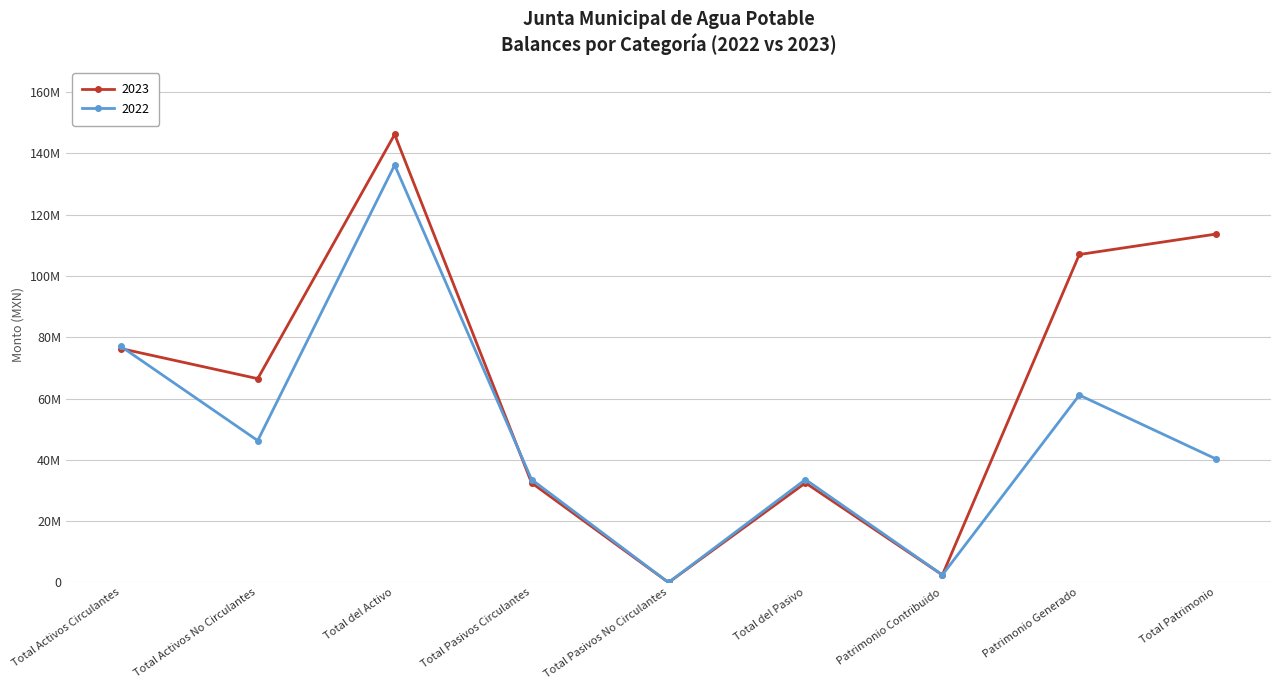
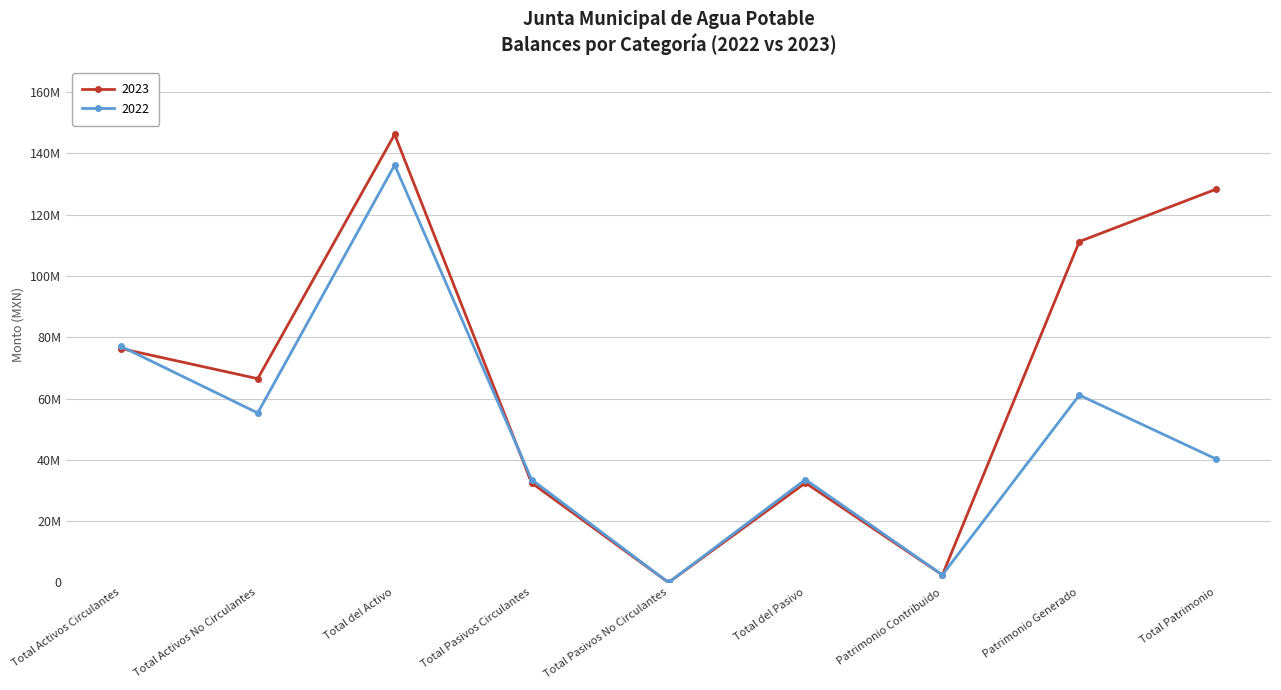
2022, Total Activos No Circulantes: 46000000 -> 55000000
2023, Patrimonio Generado: 107000000 -> 111000000
2023, Total Patrimonio: 114000000 -> 128000000
